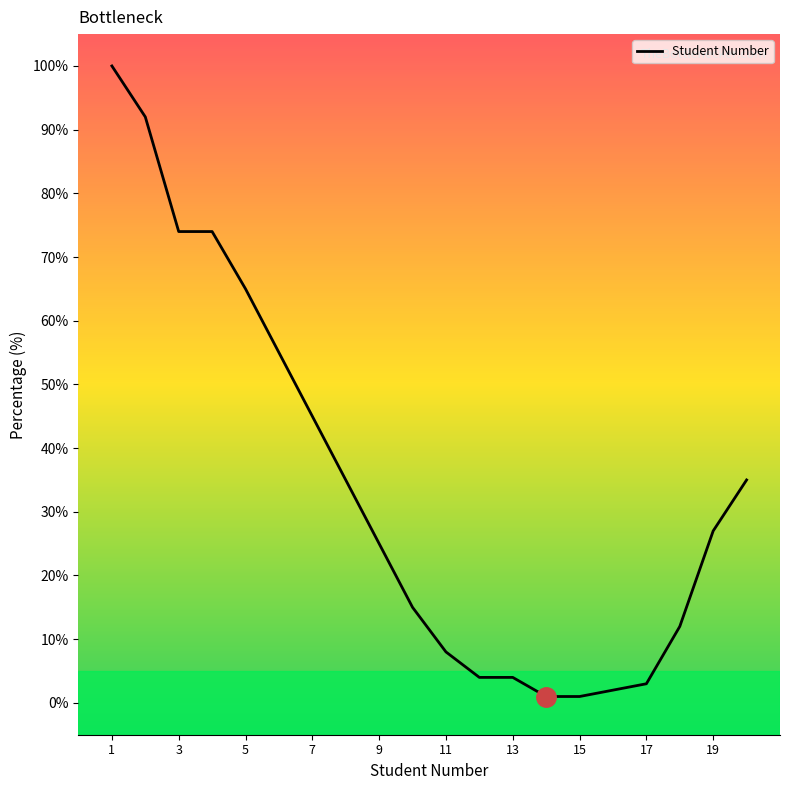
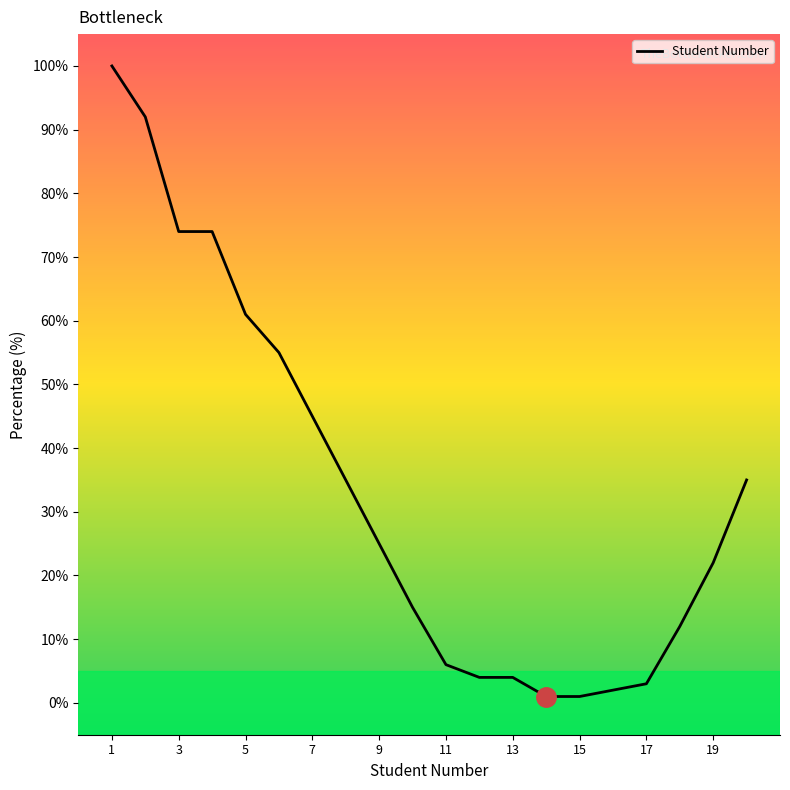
Student Number, 5: 65% -> 61%
Student Number, 11: 8% -> 6%
Student Number, 19: 27% -> 22%
